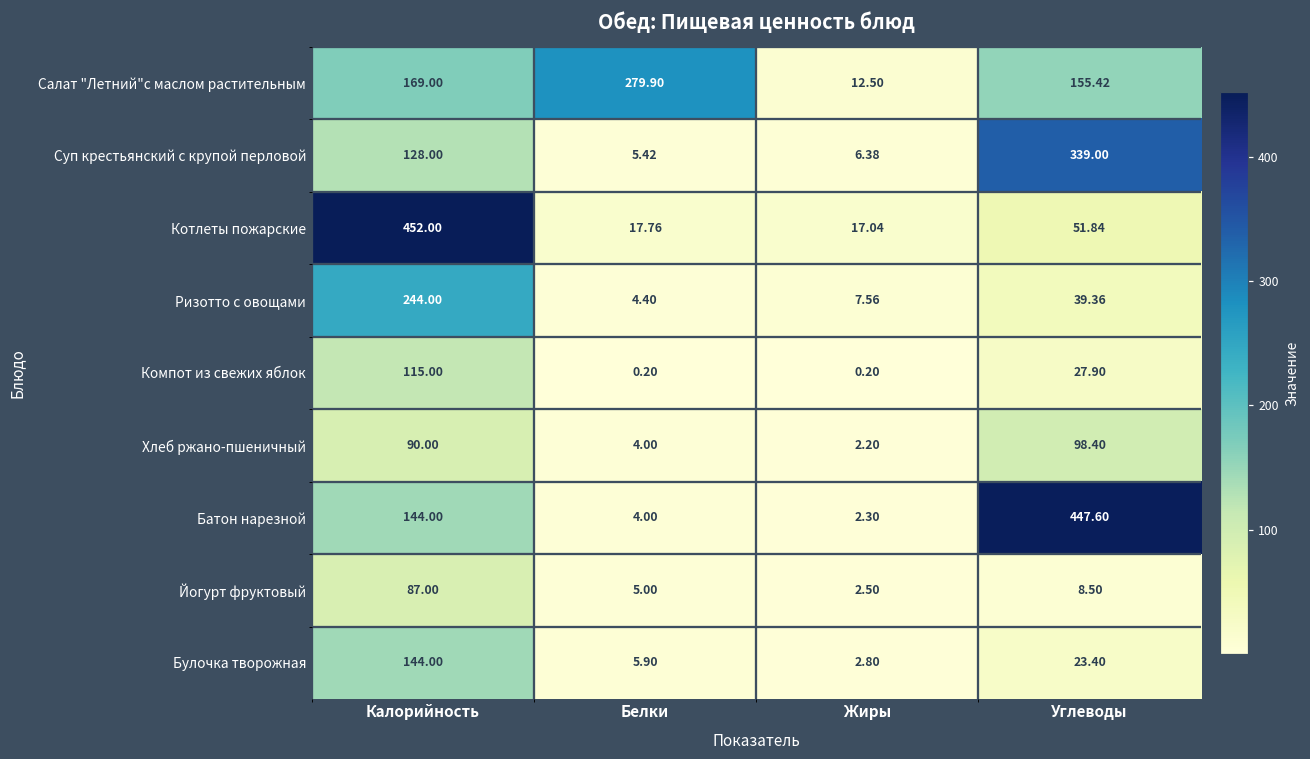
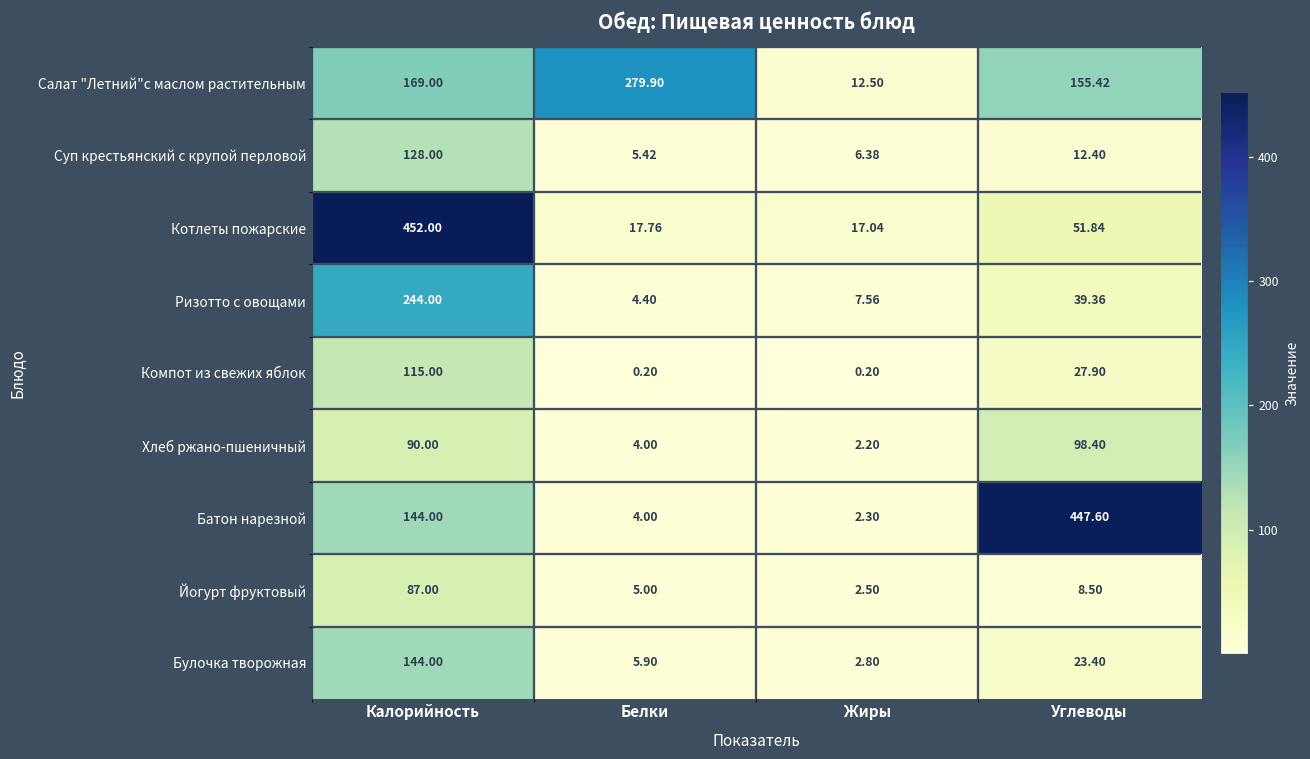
Суп крестьянский с крупой перловой, Углеводы: 339.00 -> 12.40
